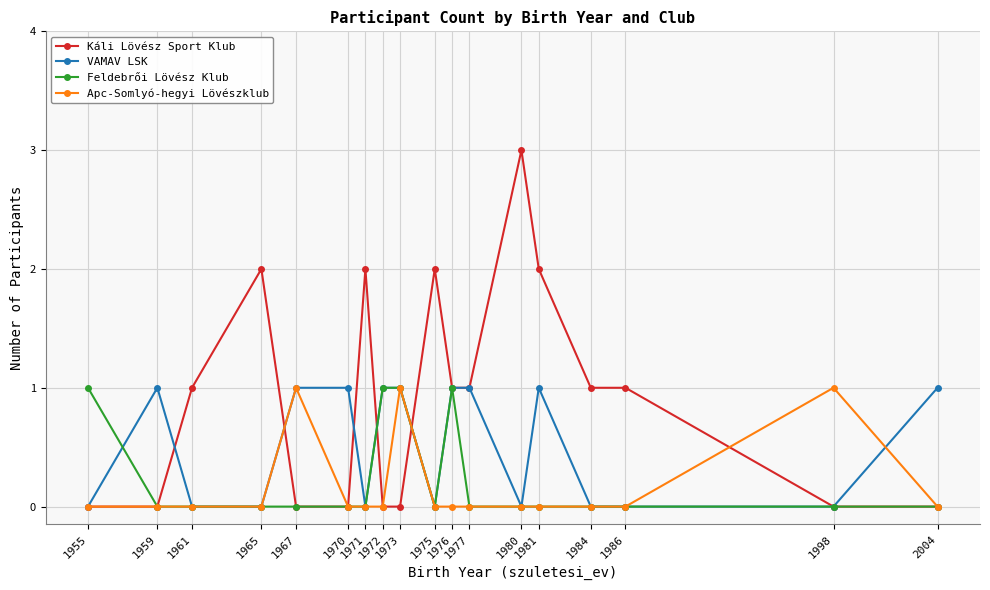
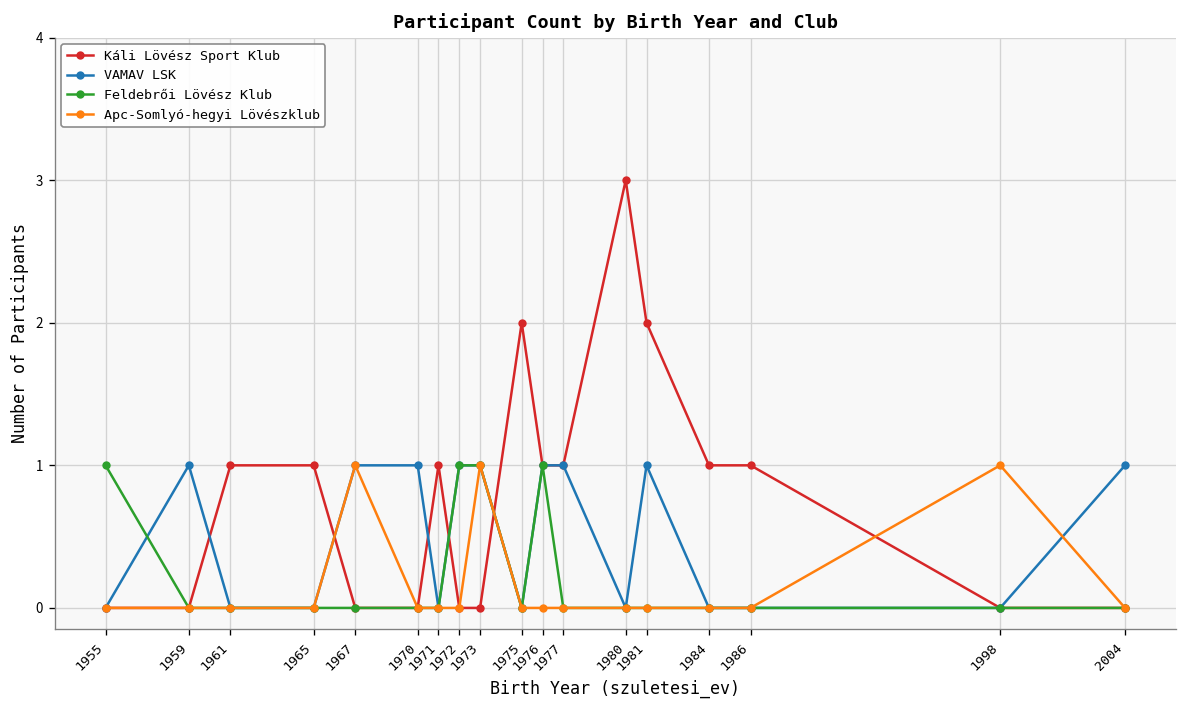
Káli Lövész Sport Klub, 1965: 2 -> 1
Káli Lövész Sport Klub, 1971: 2 -> 1
